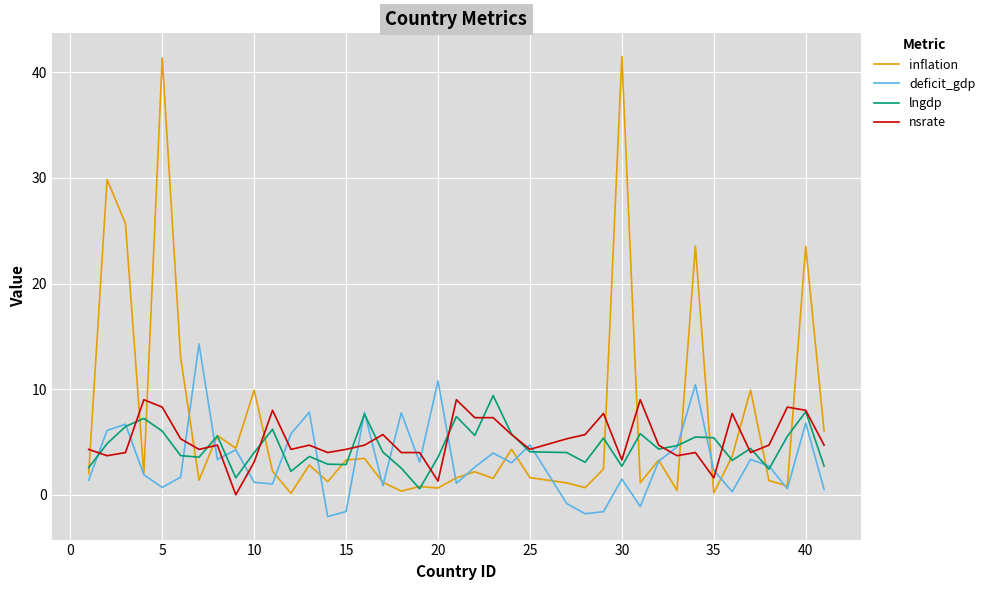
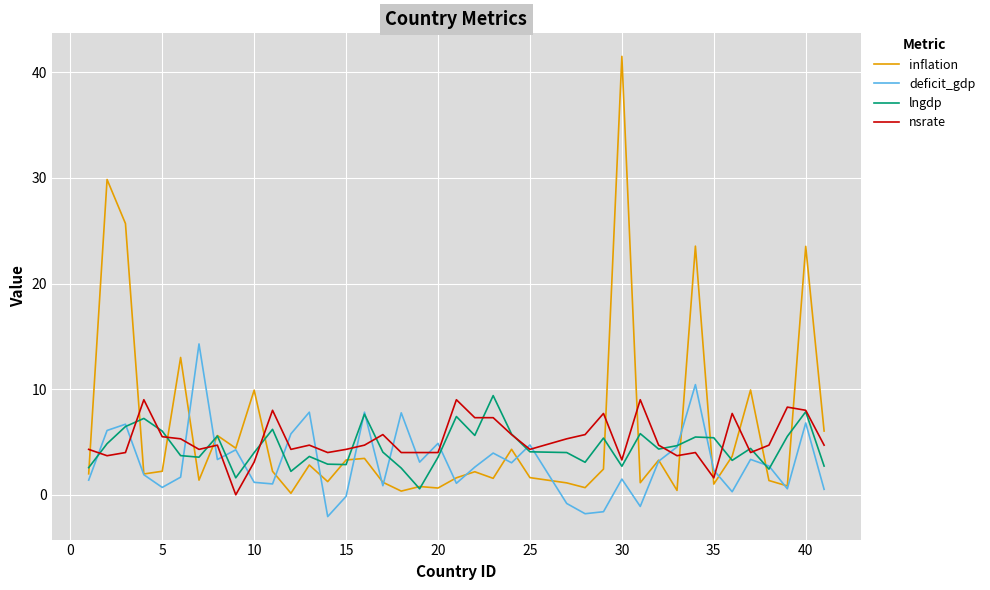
inflation, 5: 41.3 -> 2.2
nsrate, 5: 8.3 -> 5.5
deficit_gdp, 15: -1.6 -> -0.2
deficit_gdp, 20: 10.8 -> 4.9
nsrate, 20: 1.3 -> 4.0
inflation, 35: 0.2 -> 1.0
